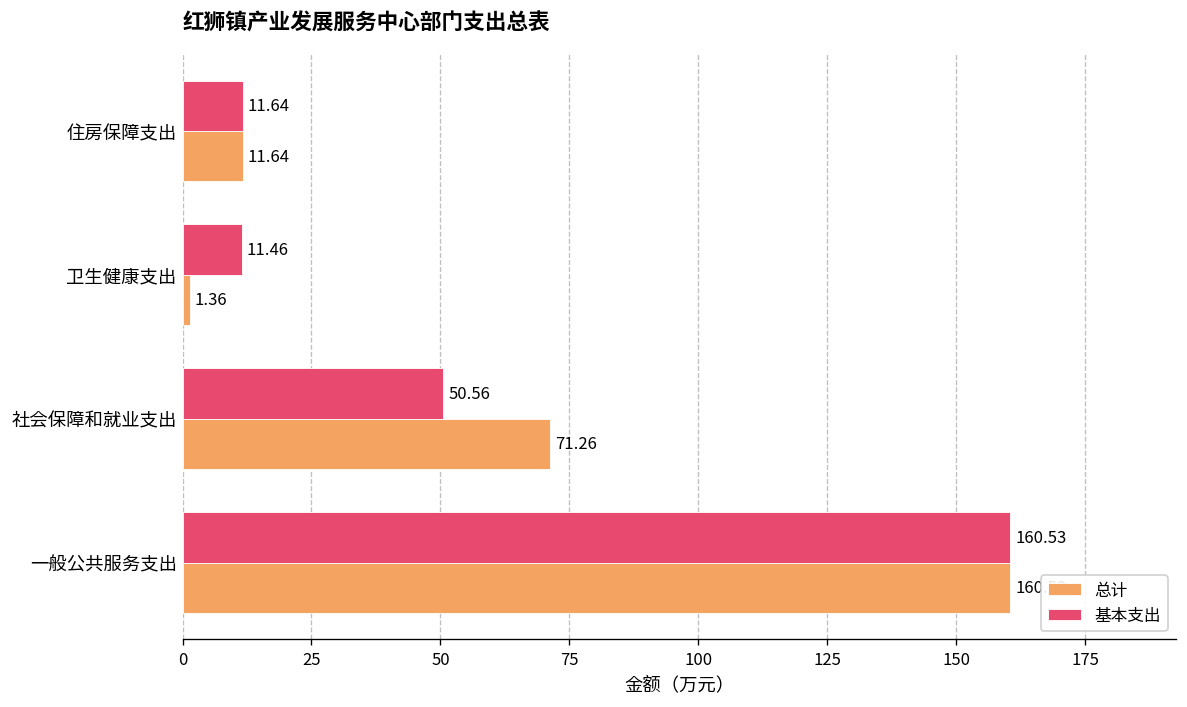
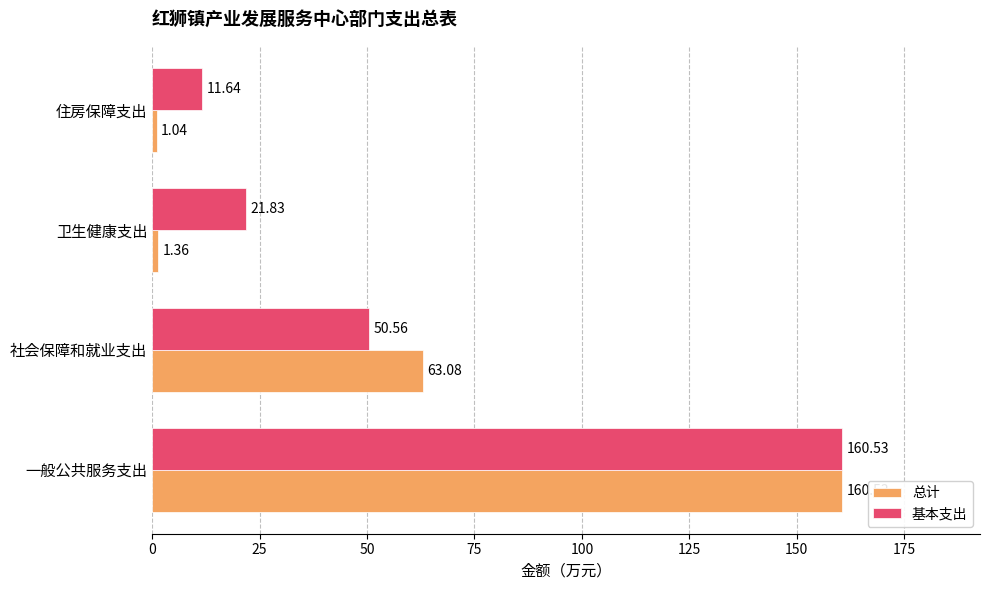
总计, 住房保障支出: 11.64 -> 1.04
基本支出, 卫生健康支出: 11.46 -> 21.83
总计, 社会保障和就业支出: 71.26 -> 63.08
